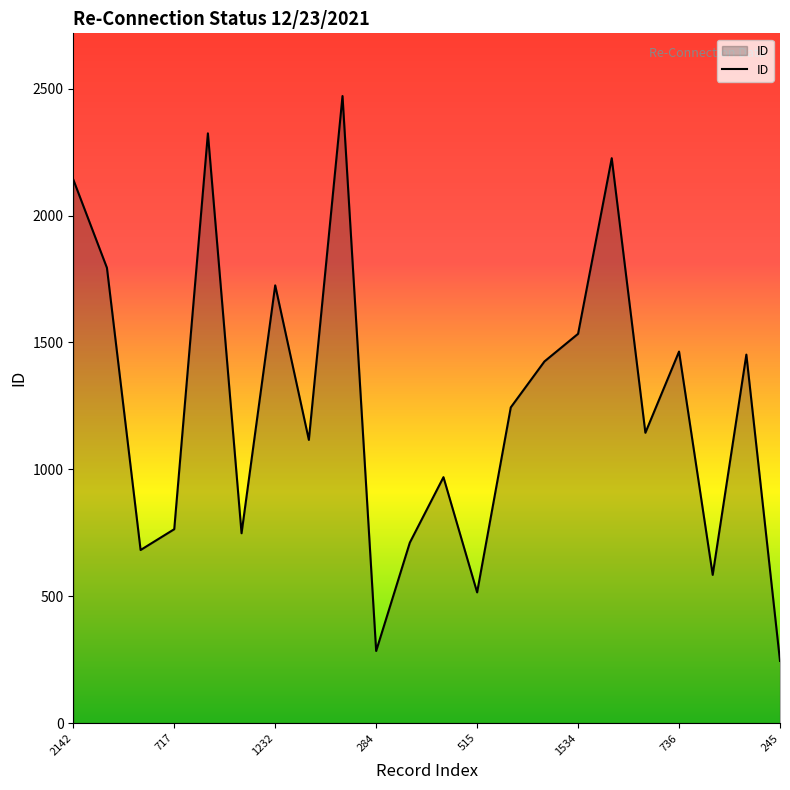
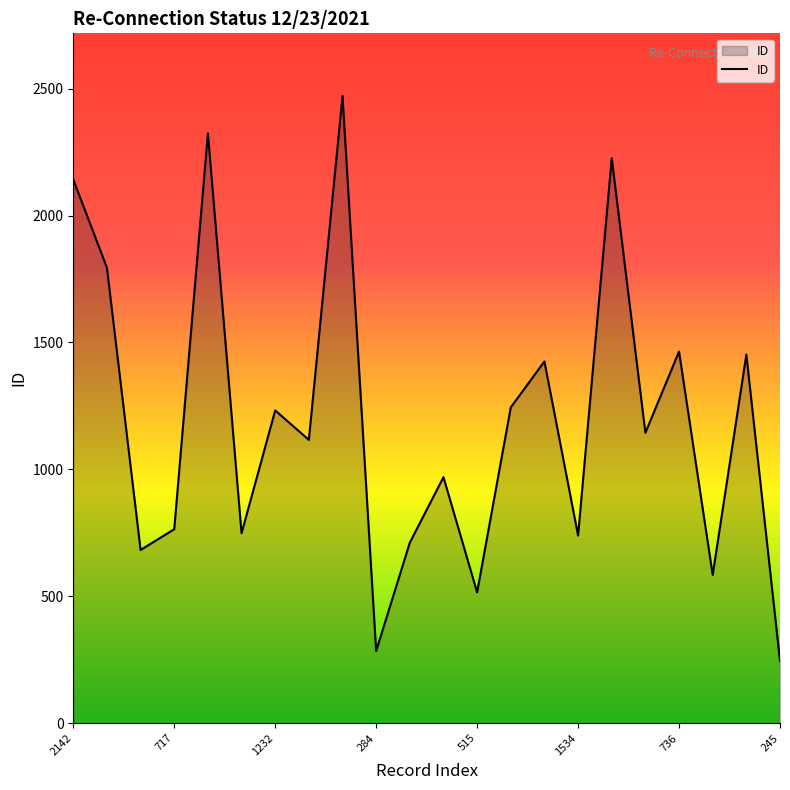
1232: 1730 -> 1230
1534: 1530 -> 740
